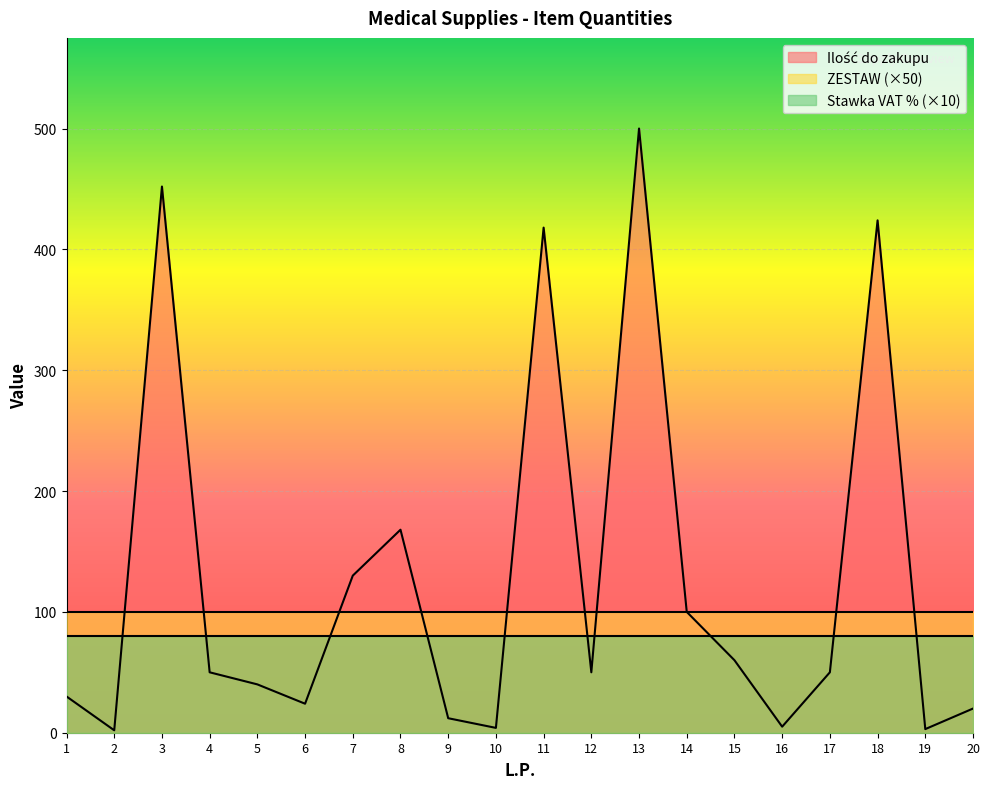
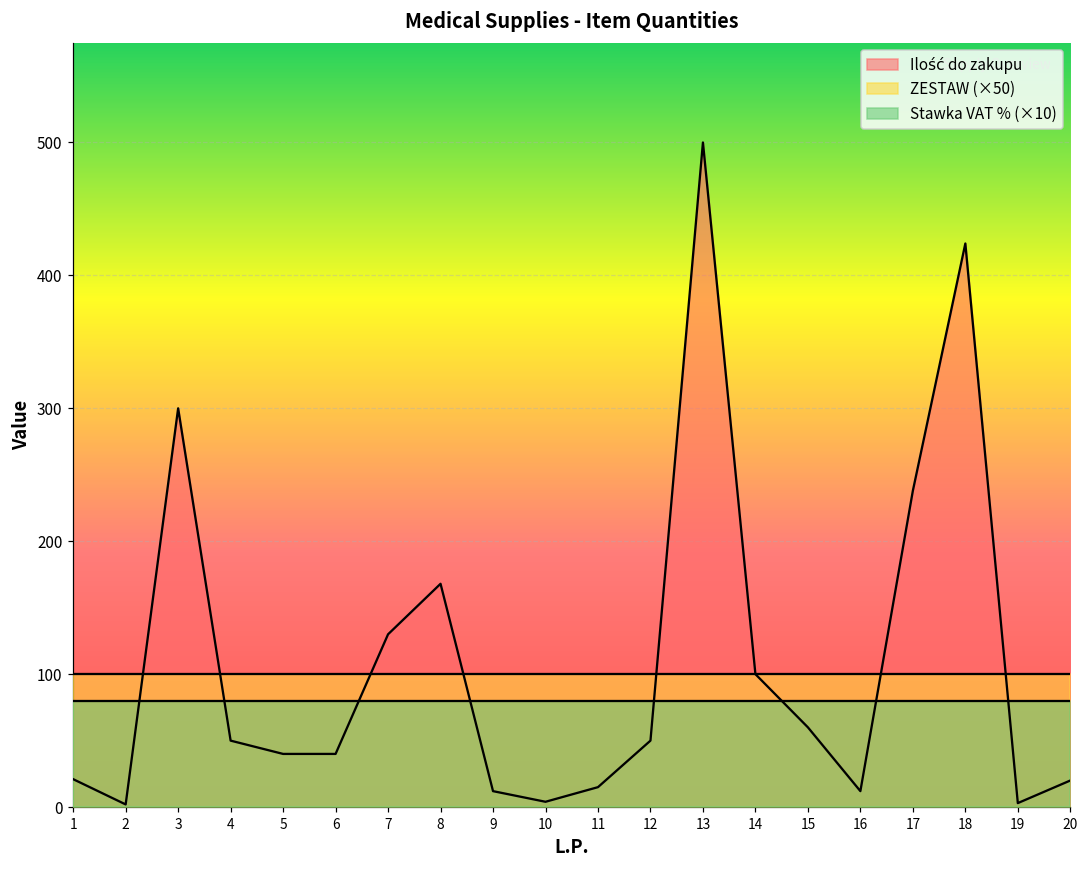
Ilość do zakupu, 1: 30 -> 21
Ilość do zakupu, 3: 452 -> 300
Ilość do zakupu, 6: 24 -> 40
Ilość do zakupu, 11: 418 -> 15
Ilość do zakupu, 16: 5 -> 12
Ilość do zakupu, 17: 50 -> 238
